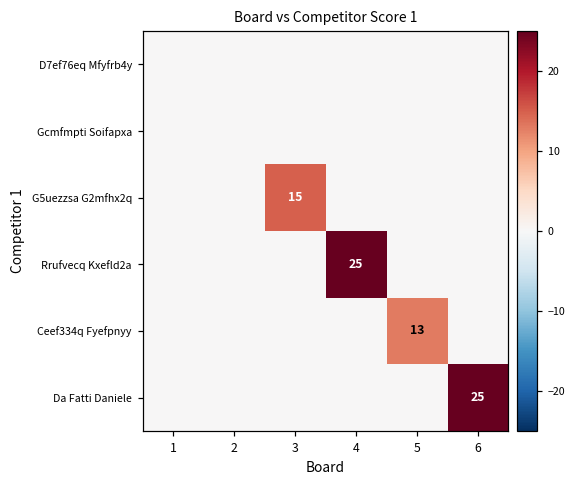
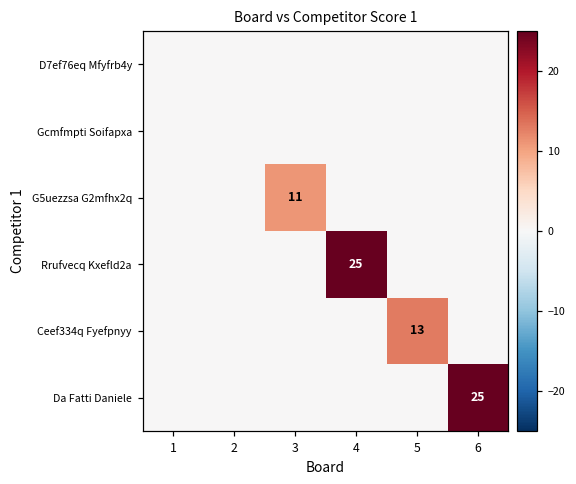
G5uezzsa G2mfhx2q, 3: 15 -> 11
